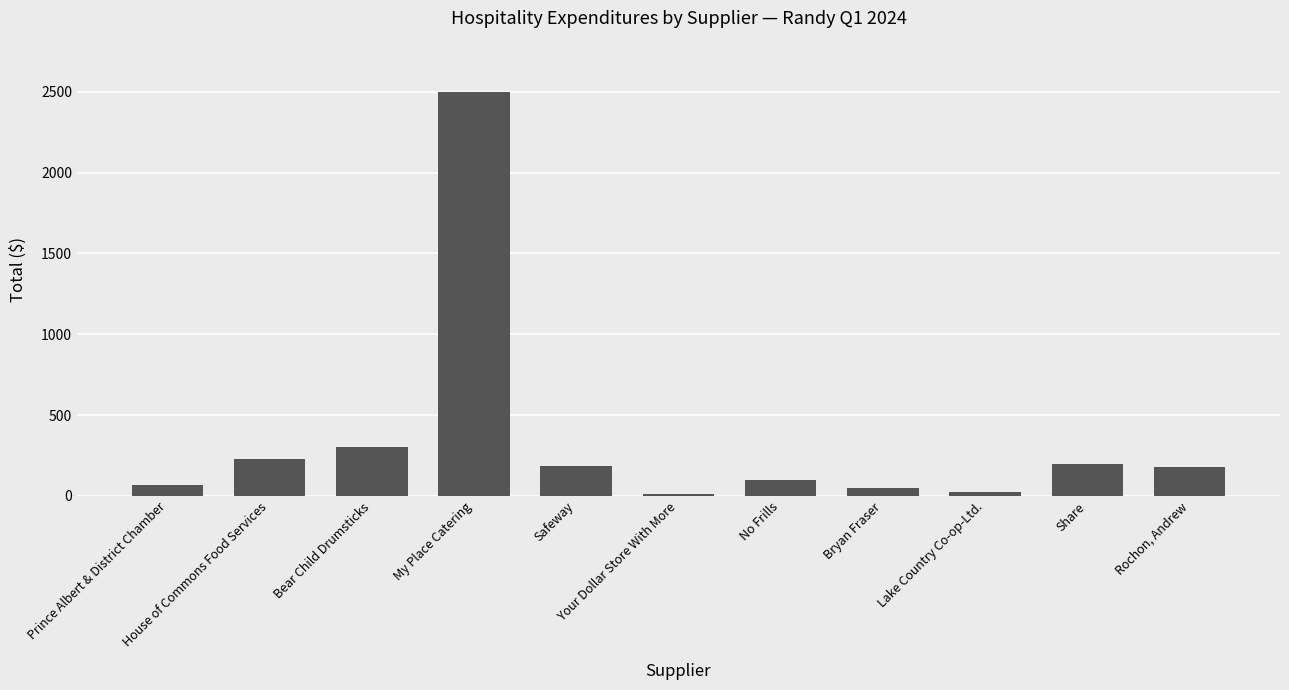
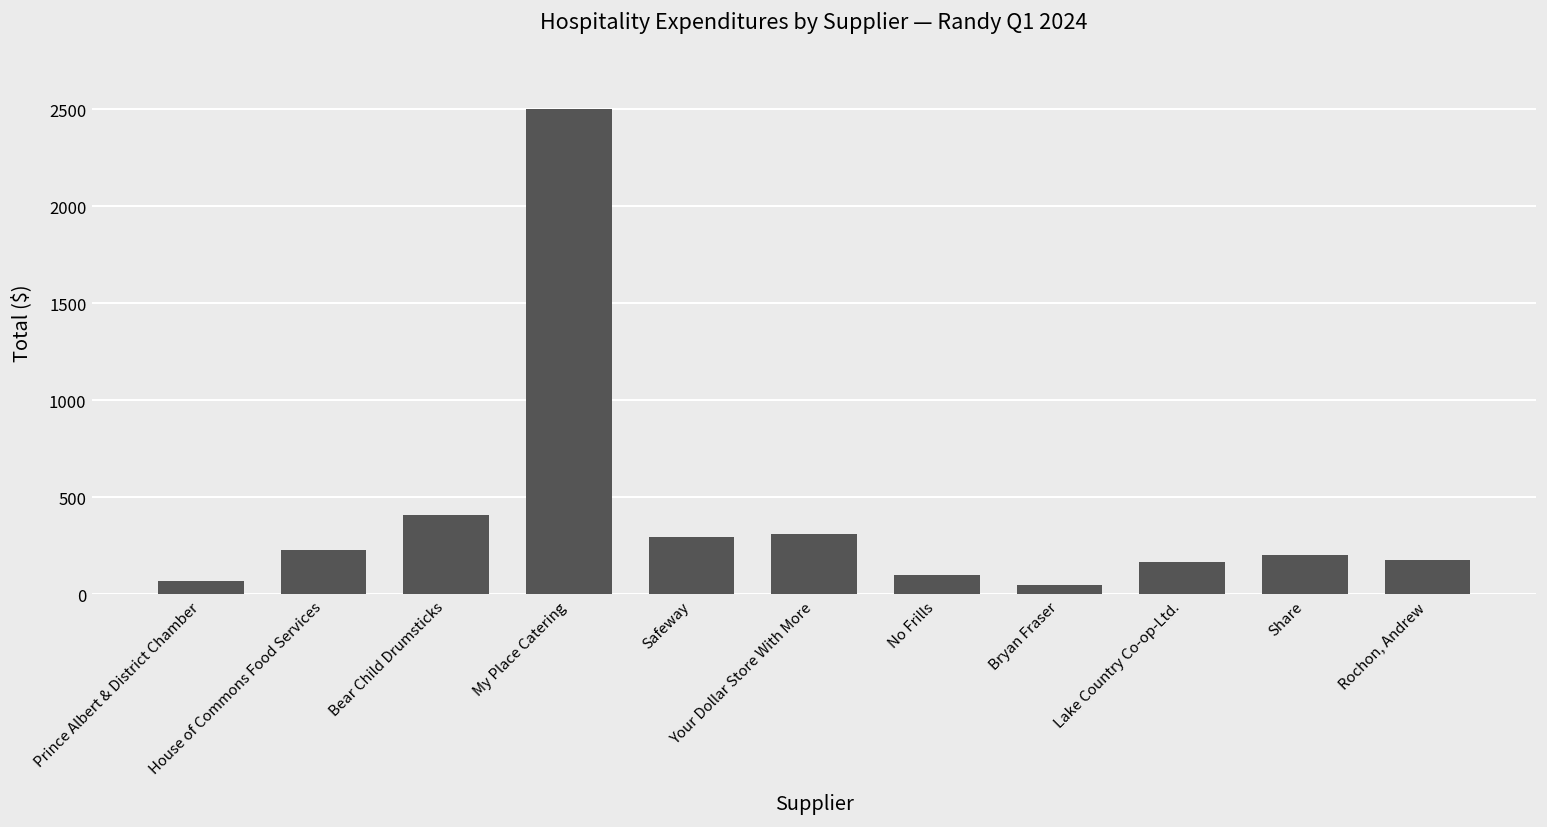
Bear Child Drumsticks: 300 -> 410
Safeway: 190 -> 300
Your Dollar Store With More: 10 -> 310
Lake Country Co-op-Ltd.: 30 -> 160
